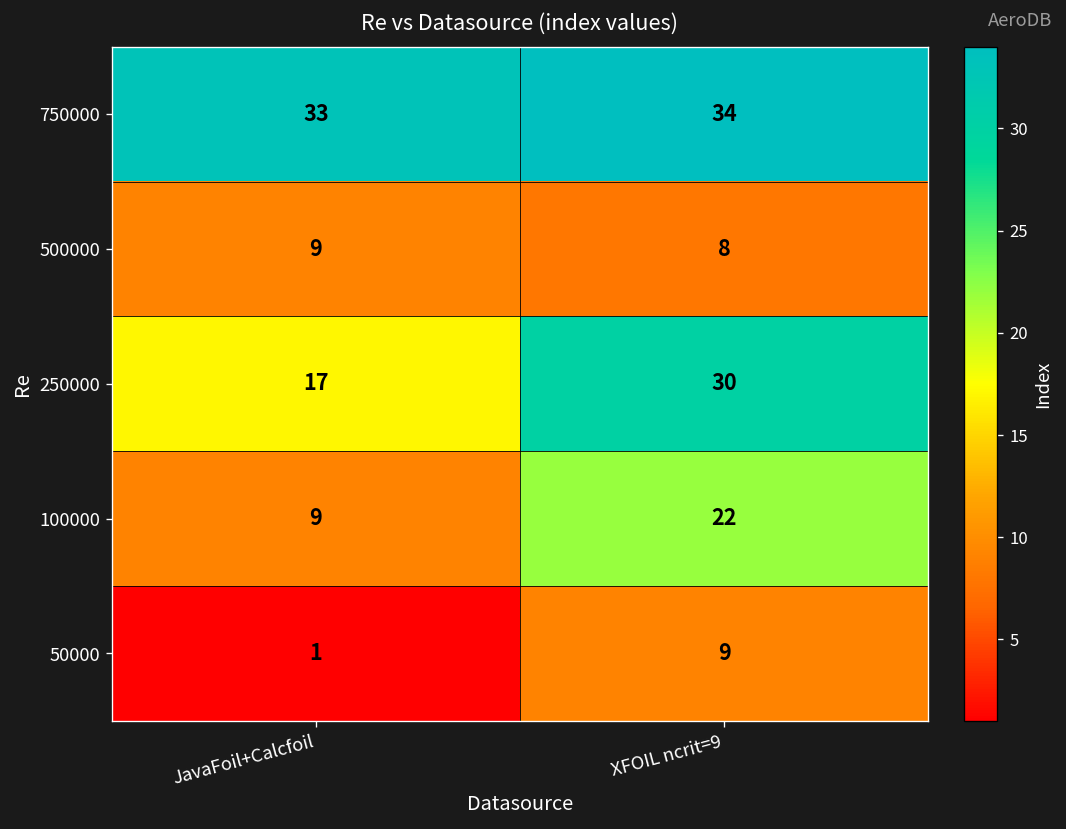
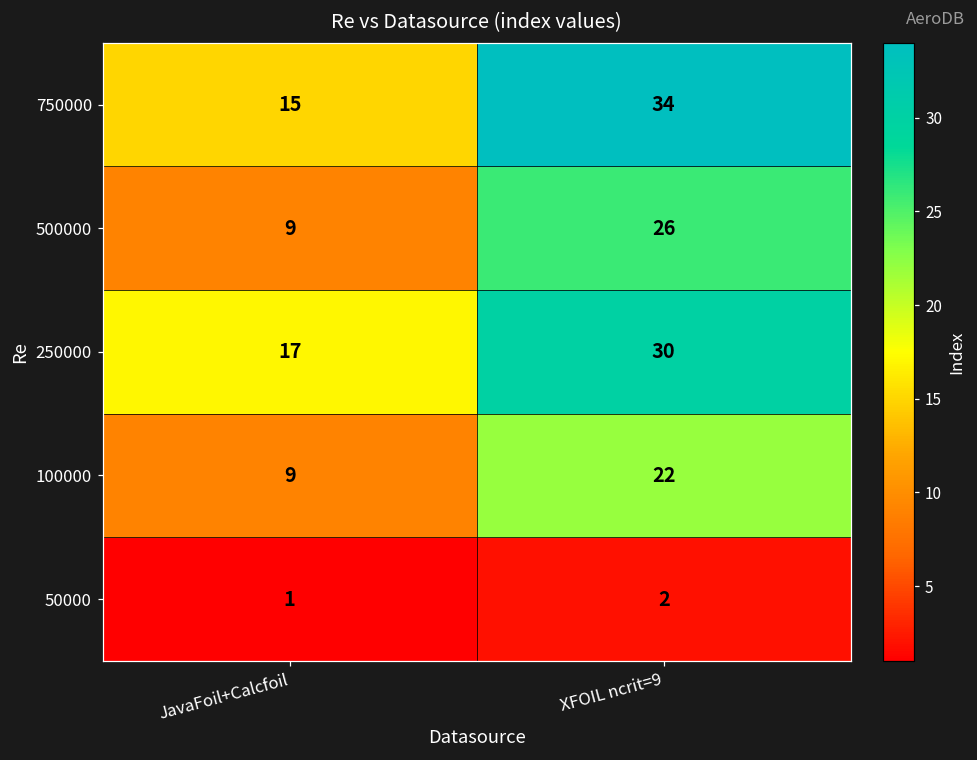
750000, JavaFoil+Calcfoil: 33 -> 15
500000, XFOIL ncrit=9: 8 -> 26
50000, XFOIL ncrit=9: 9 -> 2
